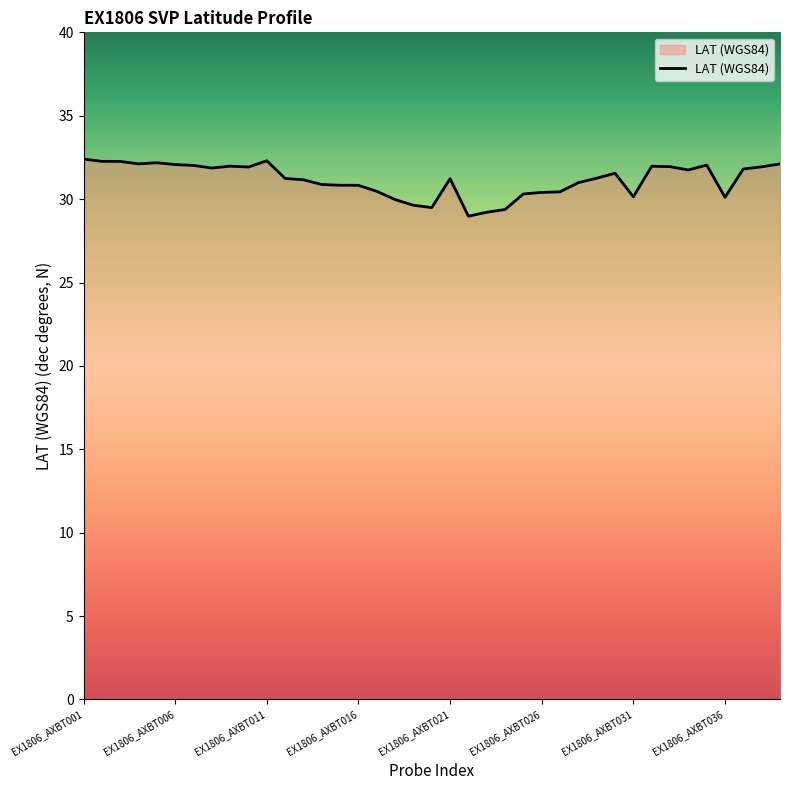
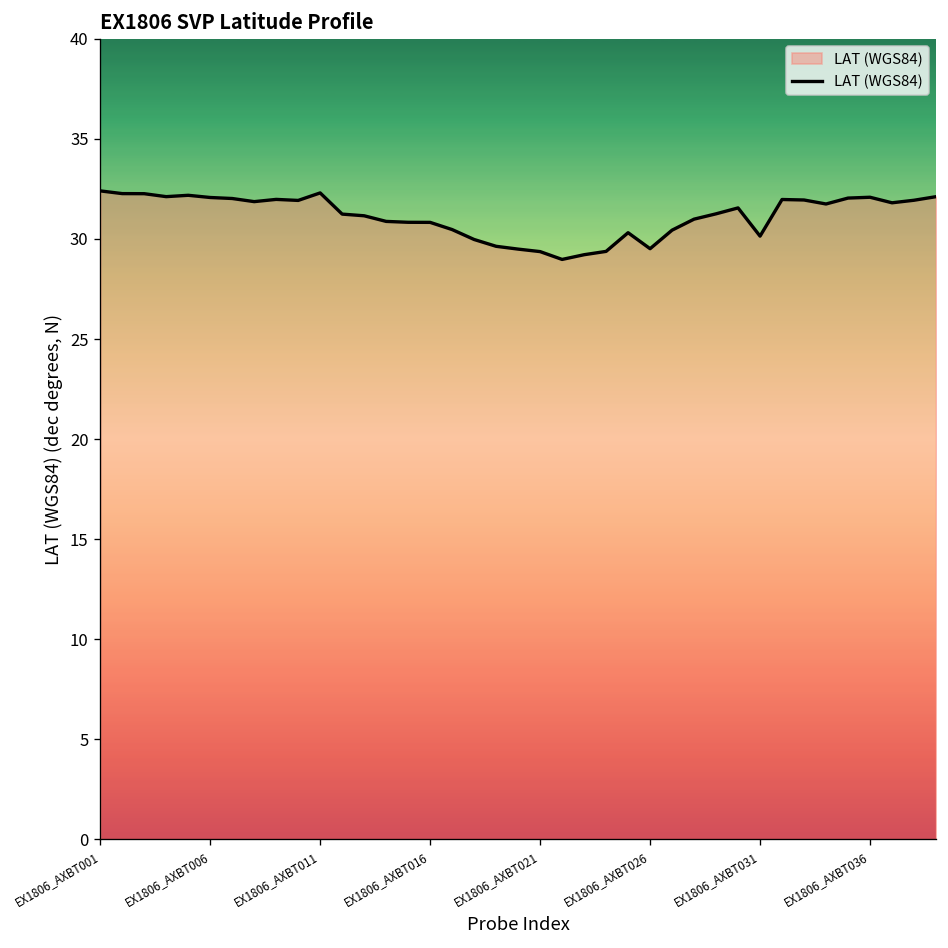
EX1806_AXBT021: 31.2 -> 29.4
EX1806_AXBT026: 30.4 -> 29.5
EX1806_AXBT036: 30.1 -> 32.1
